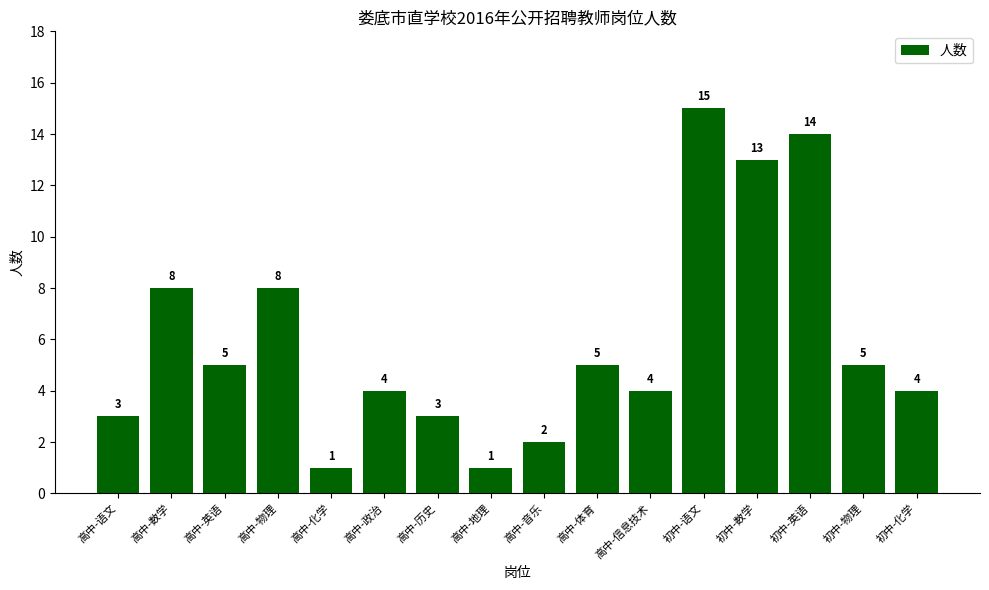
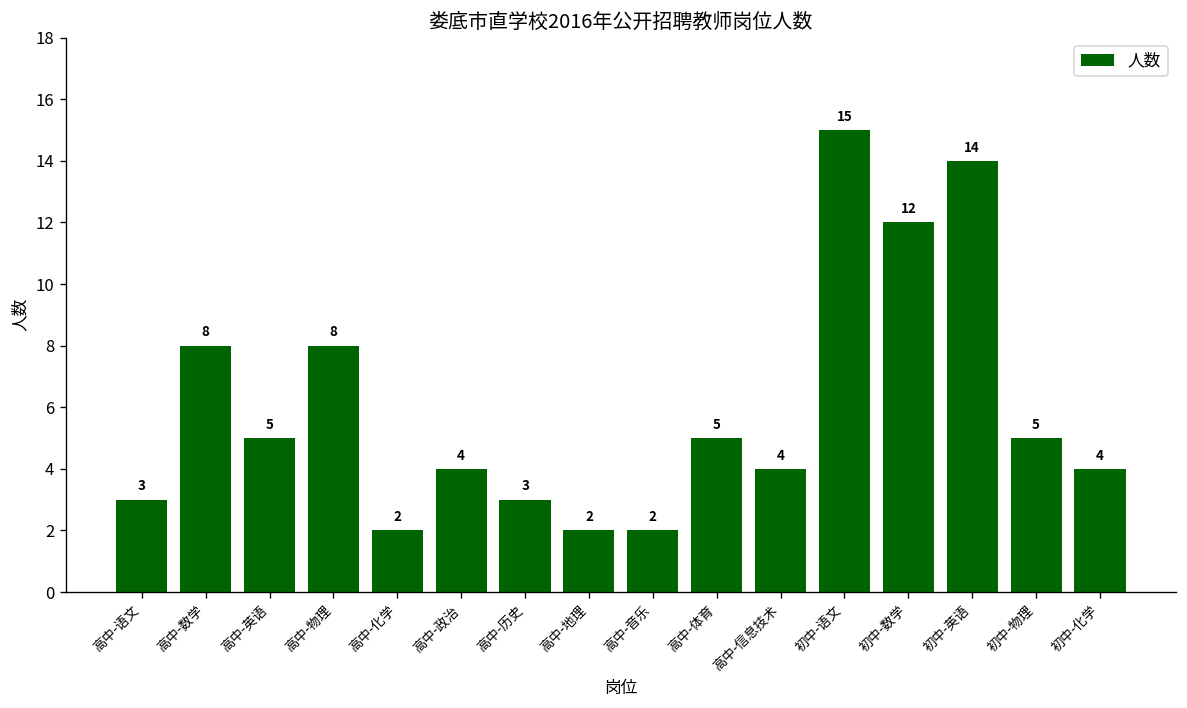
高中-化学: 1 -> 2
高中-地理: 1 -> 2
初中-数学: 13 -> 12
